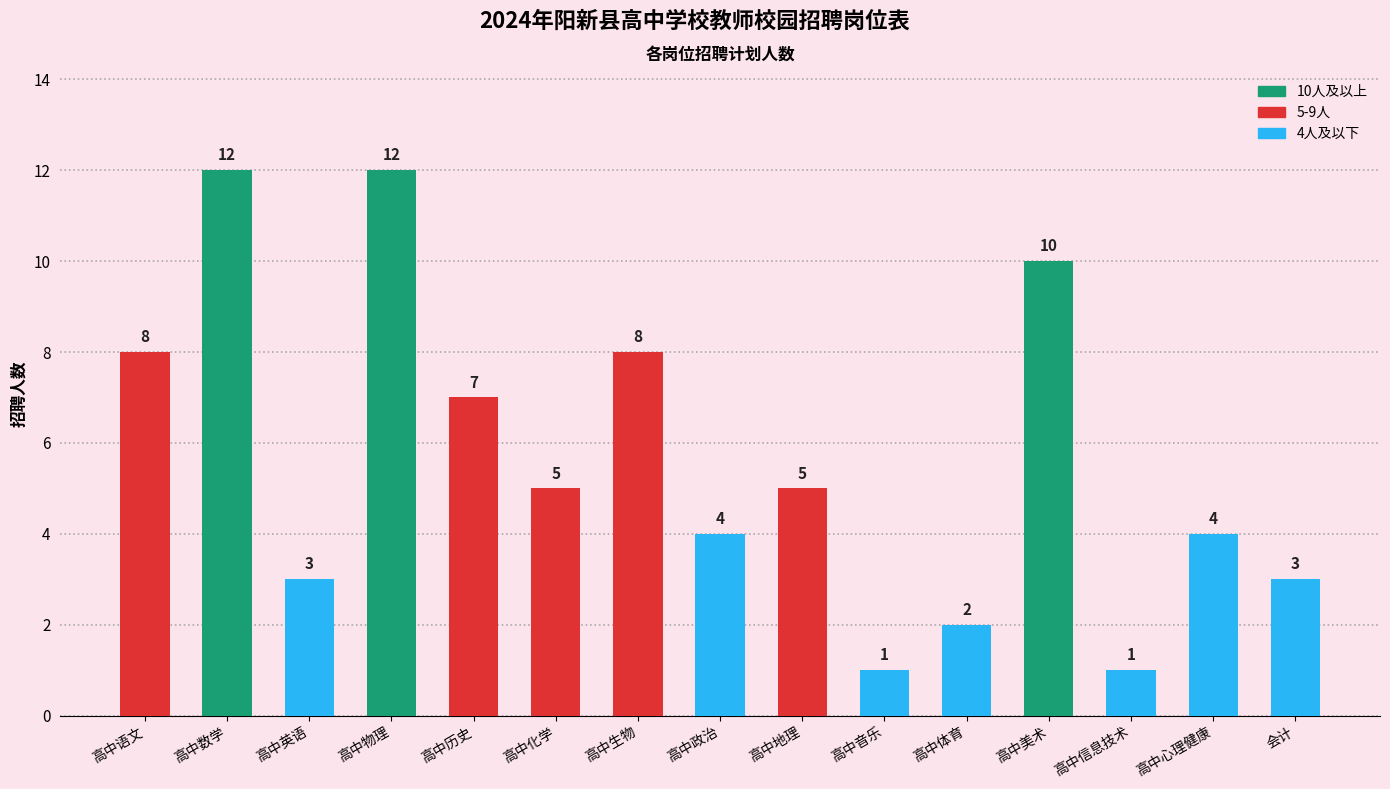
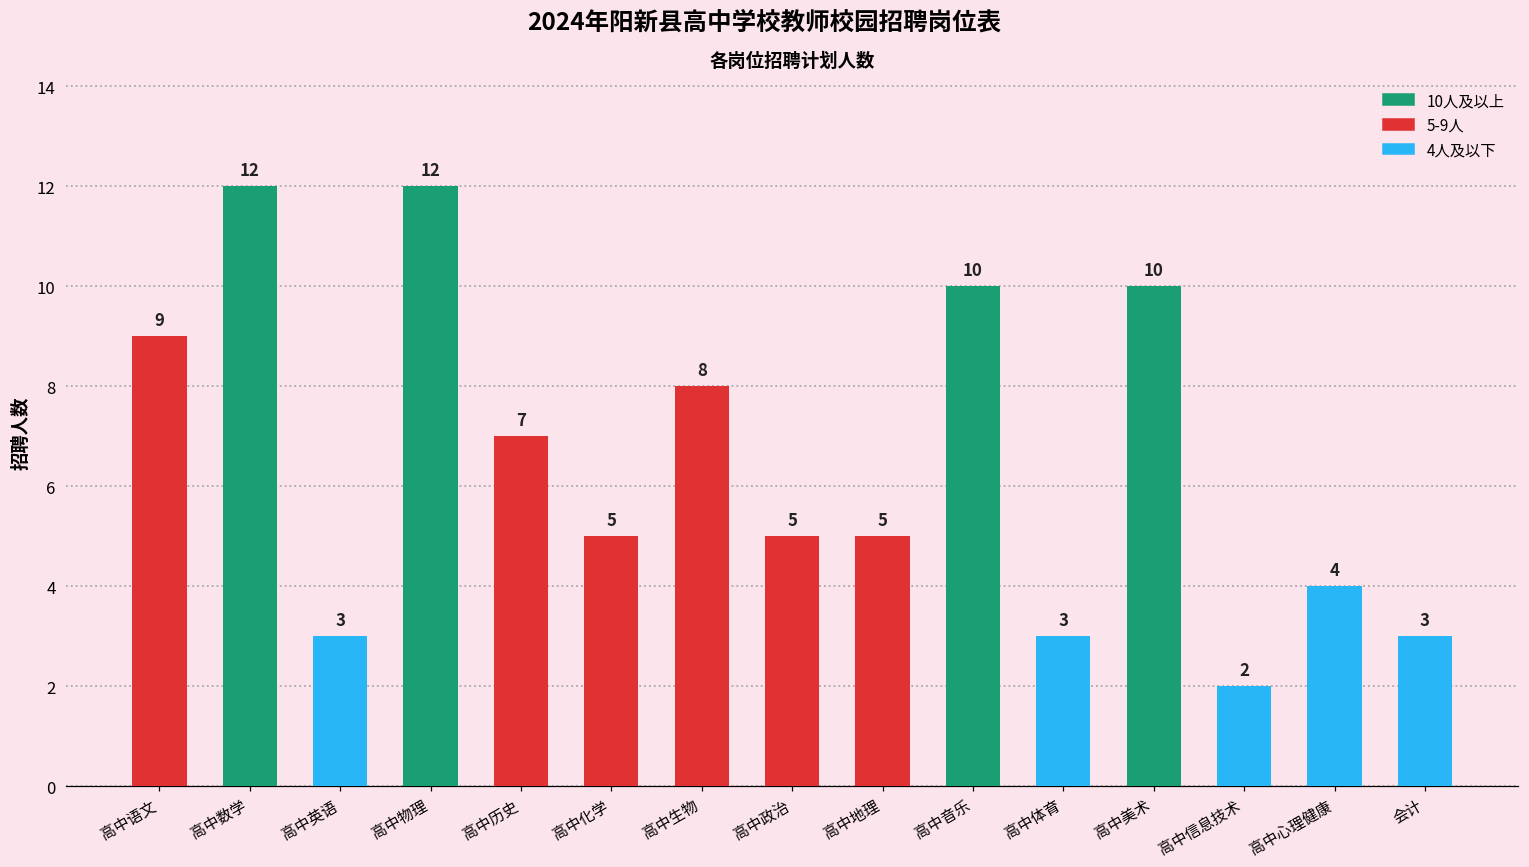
高中语文: 8 -> 9
高中政治: 4 -> 5
高中音乐: 1 -> 10
高中体育: 2 -> 3
高中信息技术: 1 -> 2
